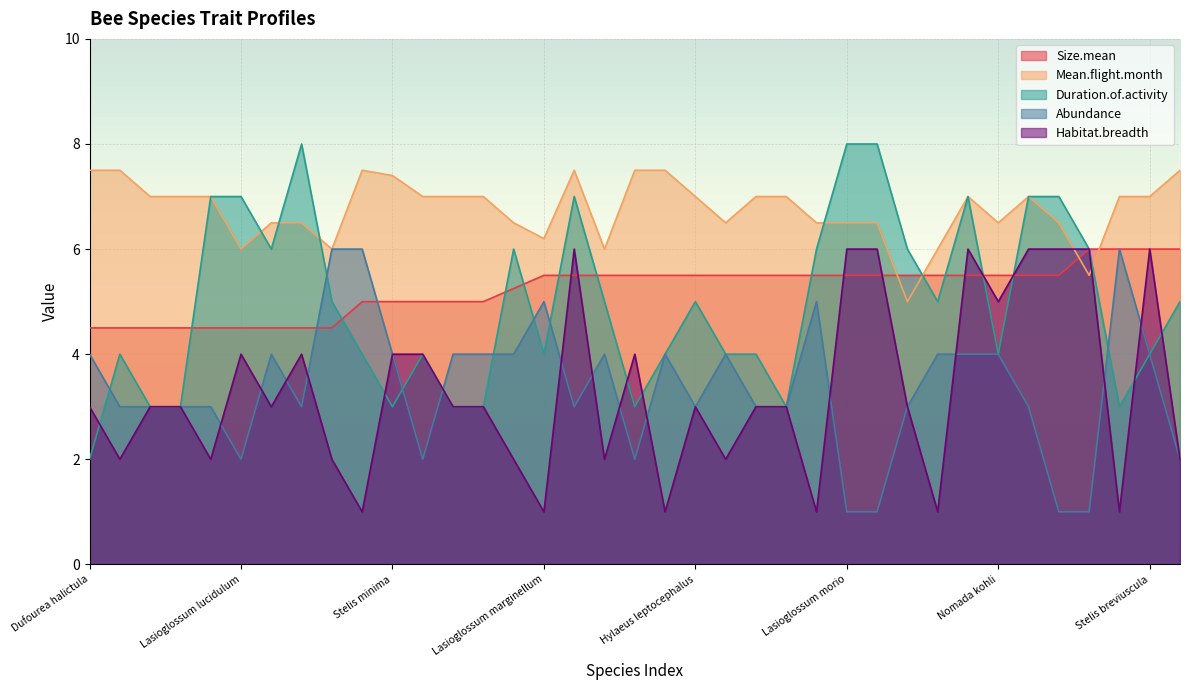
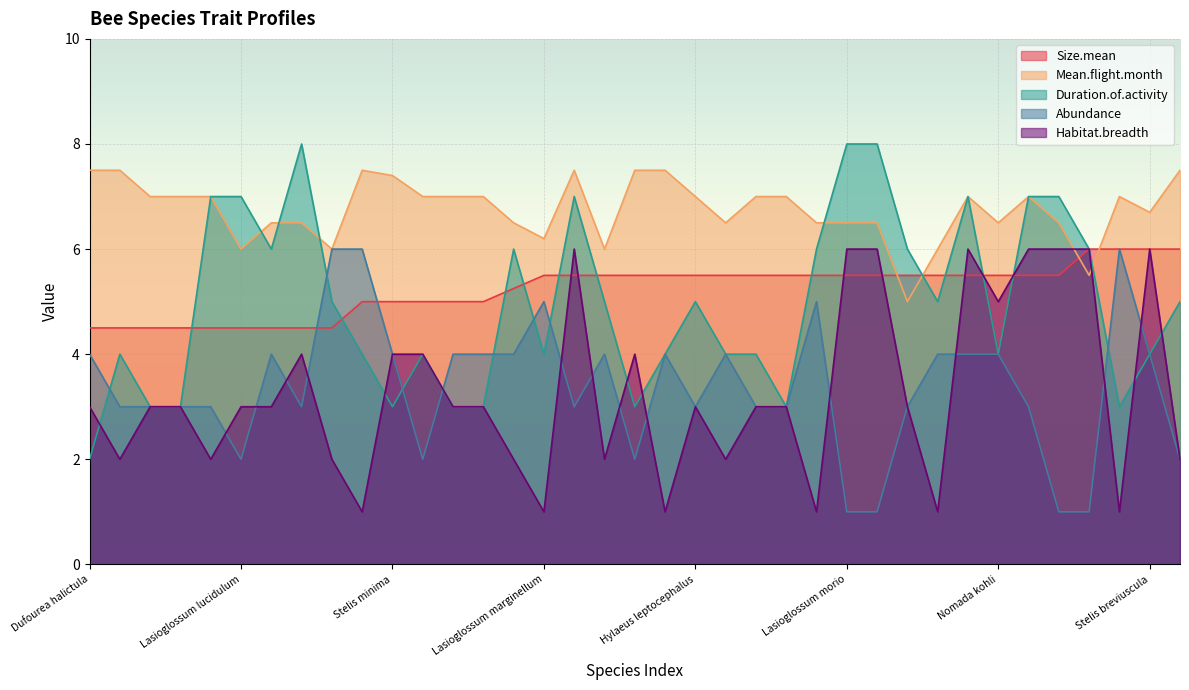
Habitat.breadth, Lasioglossum lucidulum: 4 -> 3
Mean.flight.month, Stelis breviuscula: 7.0 -> 6.7
